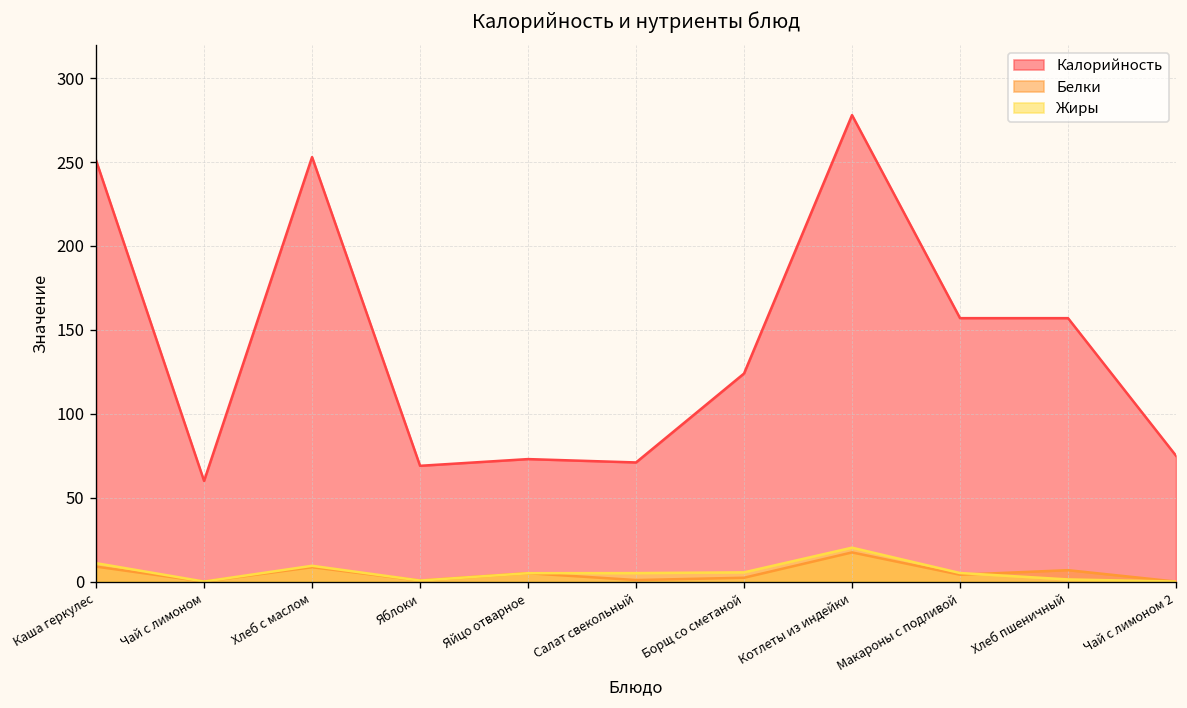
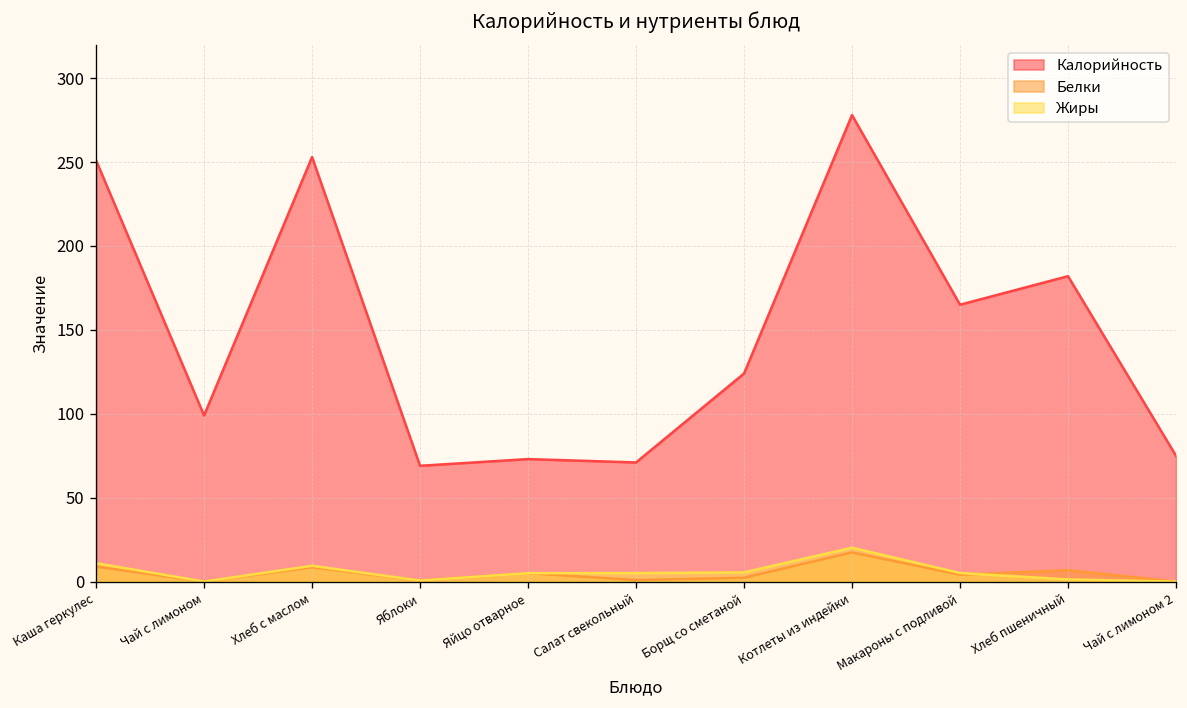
Калорийность, Чай с лимоном: 60 -> 99
Калорийность, Макароны с подливой: 157 -> 165
Калорийность, Хлеб пшеничный: 157 -> 182
